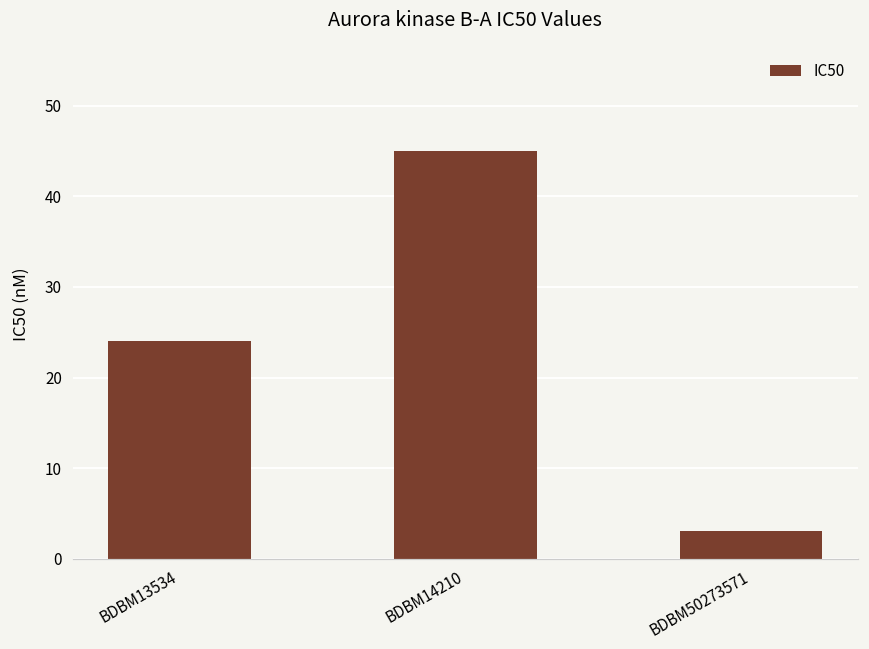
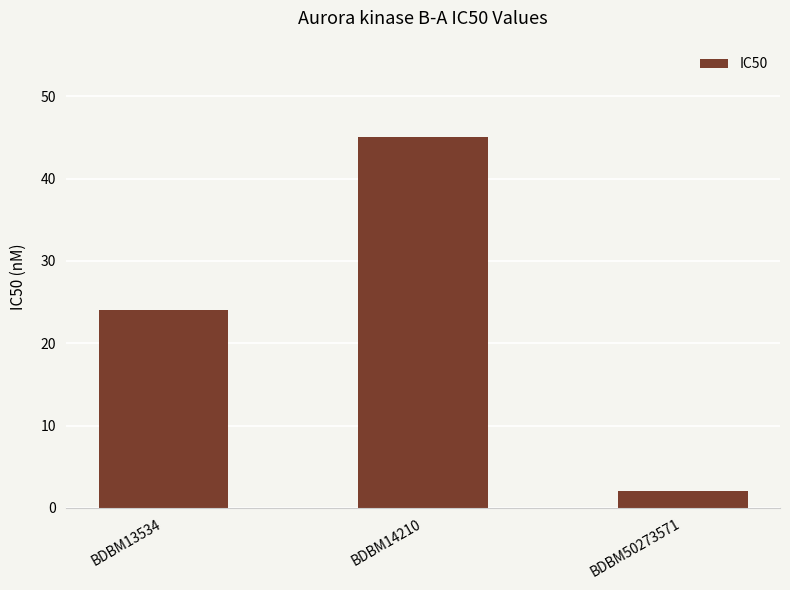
BDBM50273571: 3 -> 2
